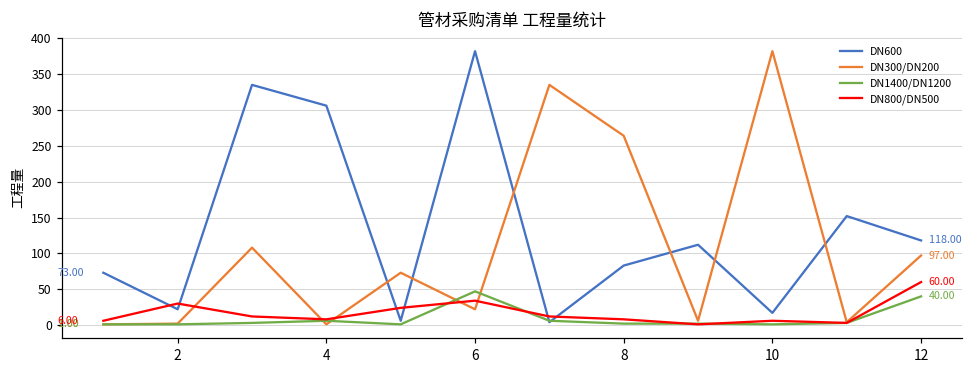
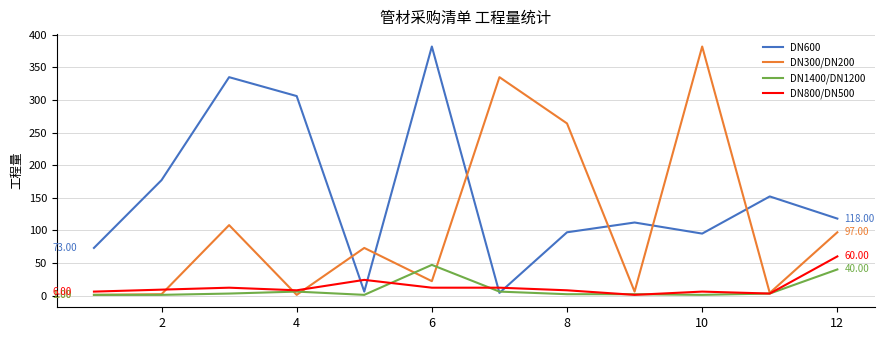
DN600, 2: 20 -> 180
DN800/DN500, 2: 30 -> 10
DN800/DN500, 6: 30 -> 10
DN600, 8: 80 -> 100
DN600, 10: 20 -> 100
